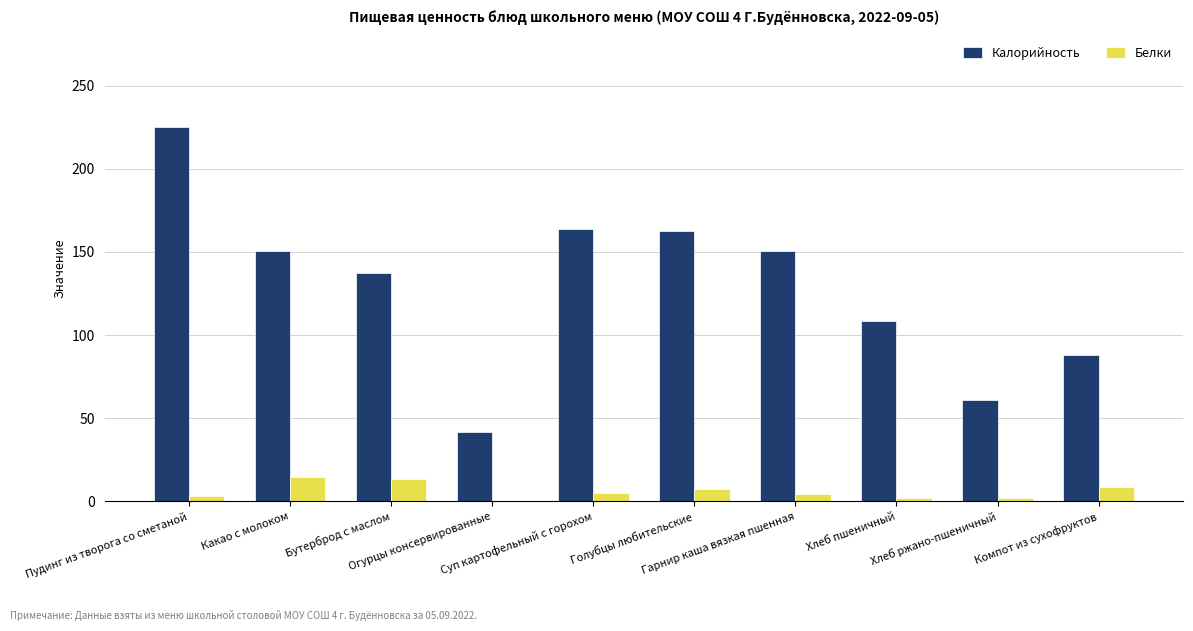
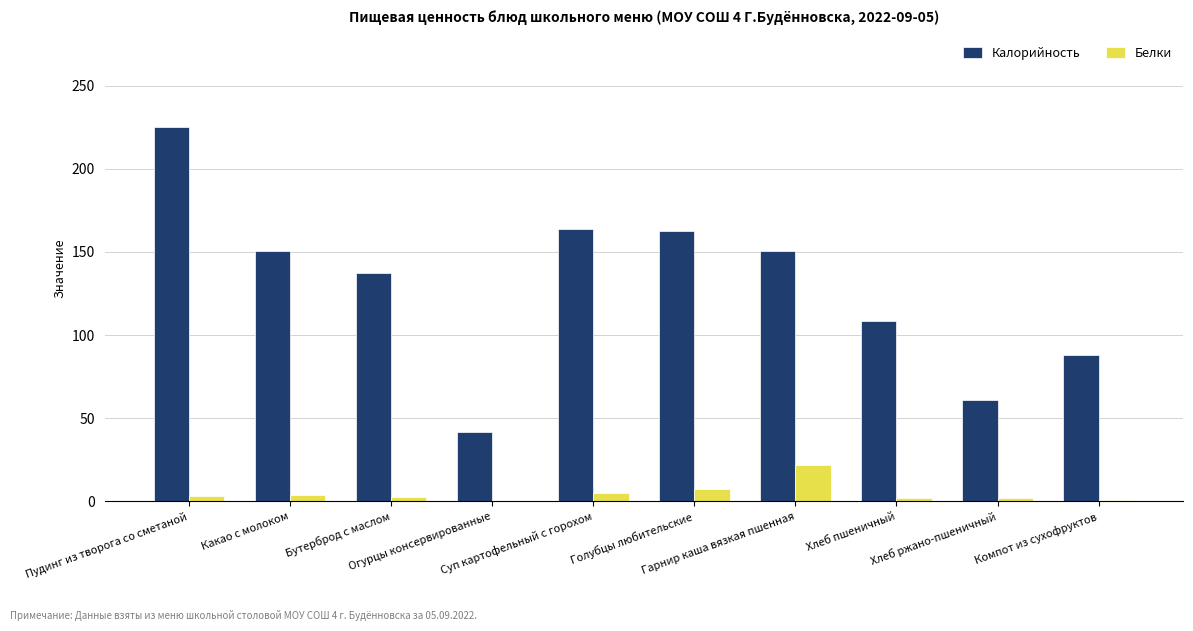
Белки, Какао с молоком: 15 -> 4
Белки, Бутерброд с маслом: 13 -> 2
Белки, Гарнир каша вязкая пшенная: 4 -> 22
Белки, Компот из сухофруктов: 9 -> 1
